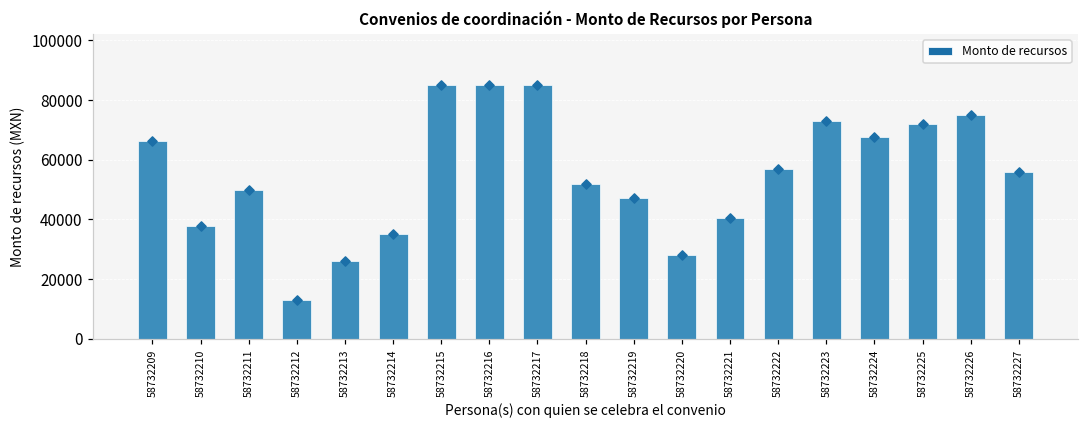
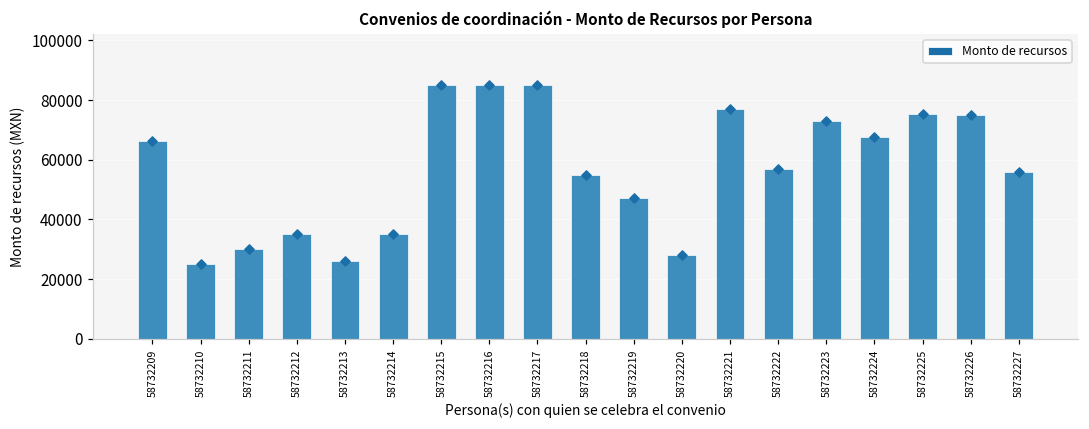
58732210: 38000 -> 25000
58732211: 50000 -> 30000
58732212: 13000 -> 35000
58732218: 52000 -> 55000
58732221: 40000 -> 77000
58732225: 72000 -> 75000
